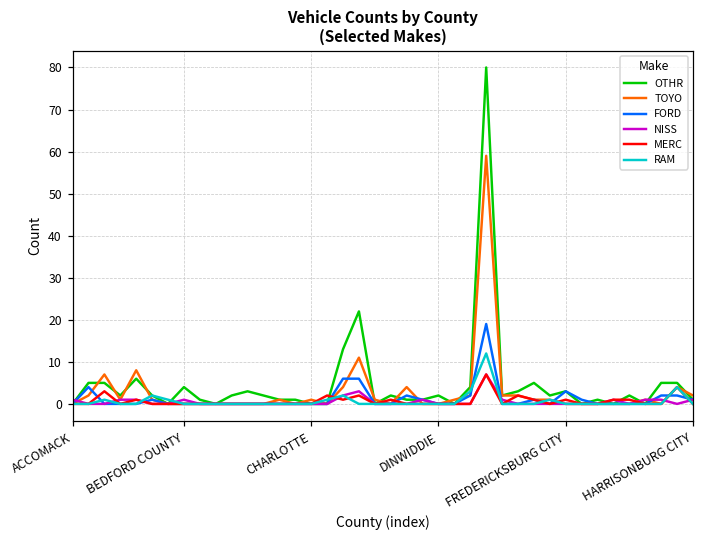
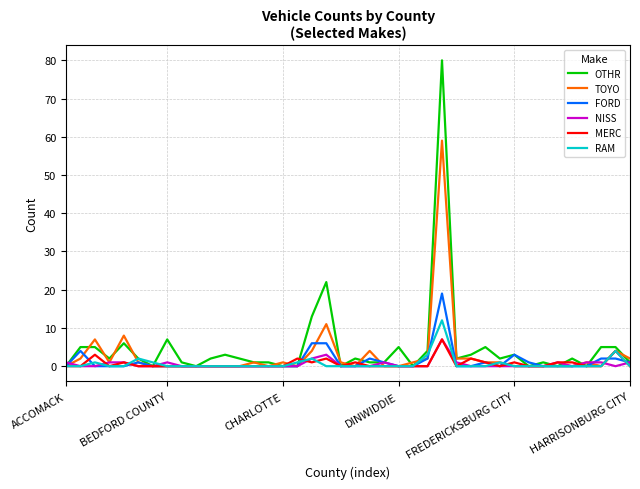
OTHR, BEDFORD COUNTY: 4 -> 7
OTHR, DINWIDDIE: 2 -> 5
